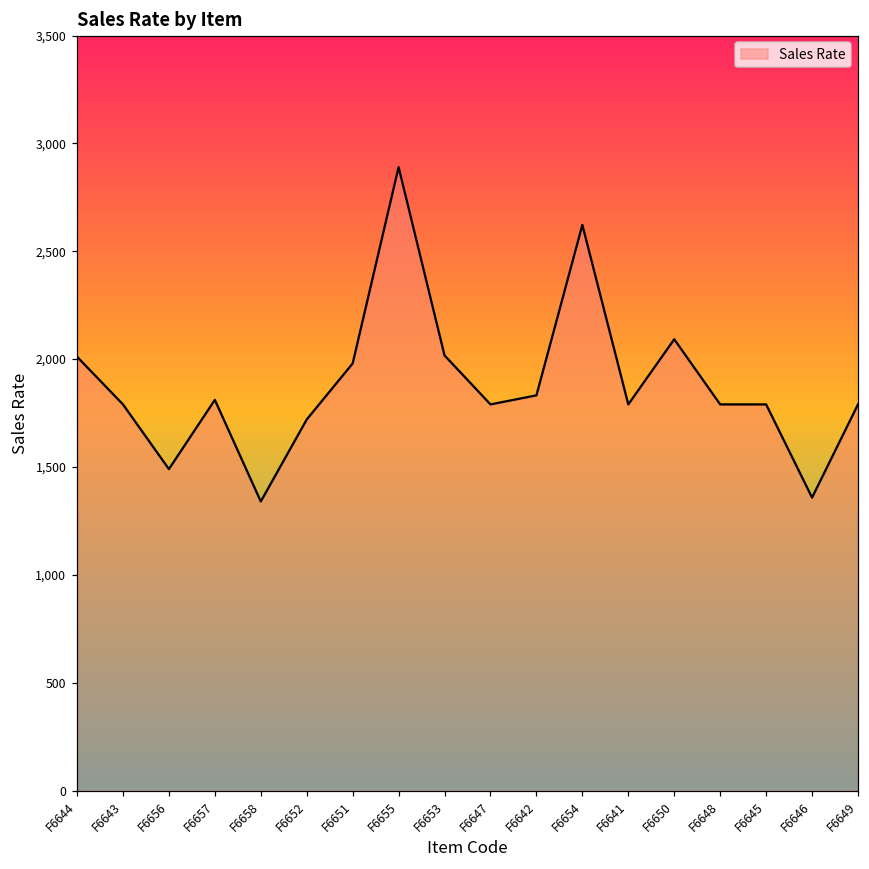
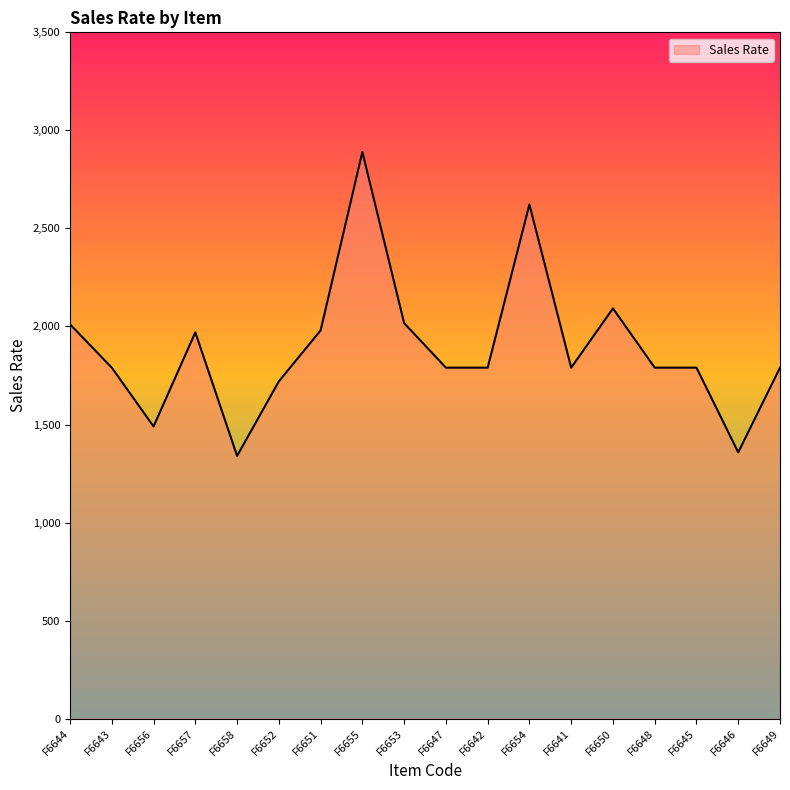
F6657: 1,810 -> 1,970
F6642: 1,830 -> 1,790
